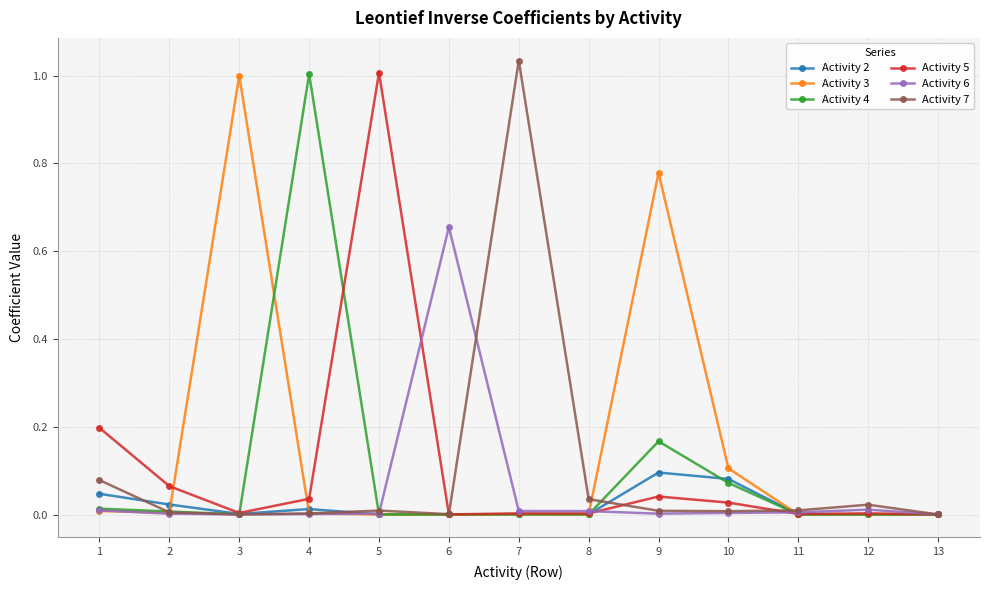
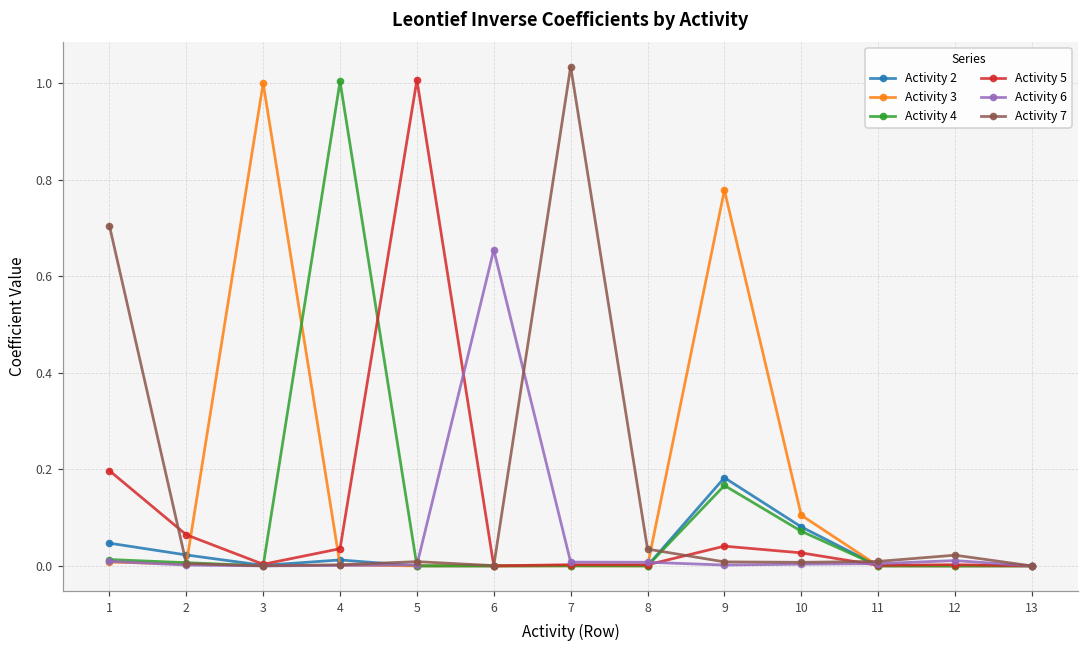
Activity 7, 1: 0.08 -> 0.70
Activity 2, 9: 0.10 -> 0.18
